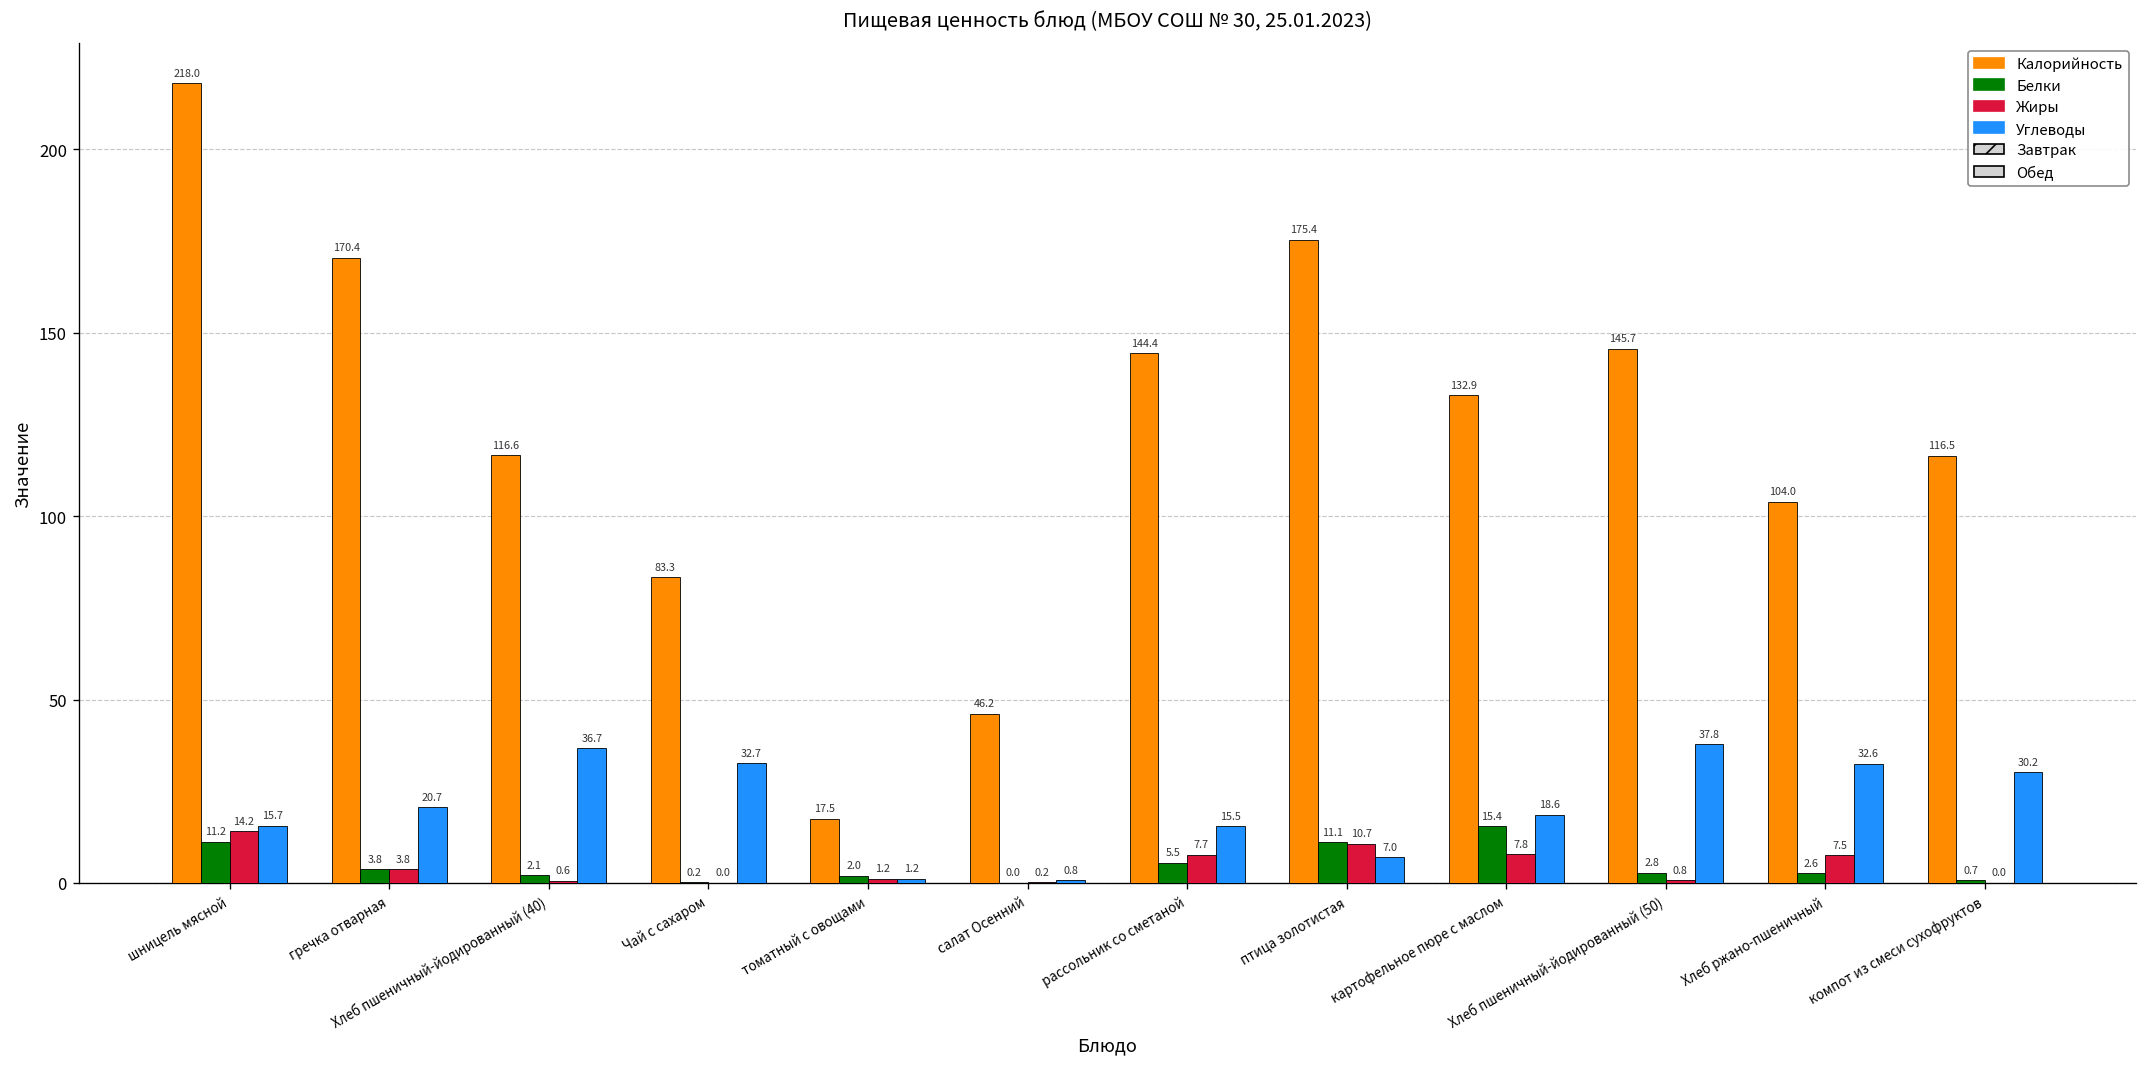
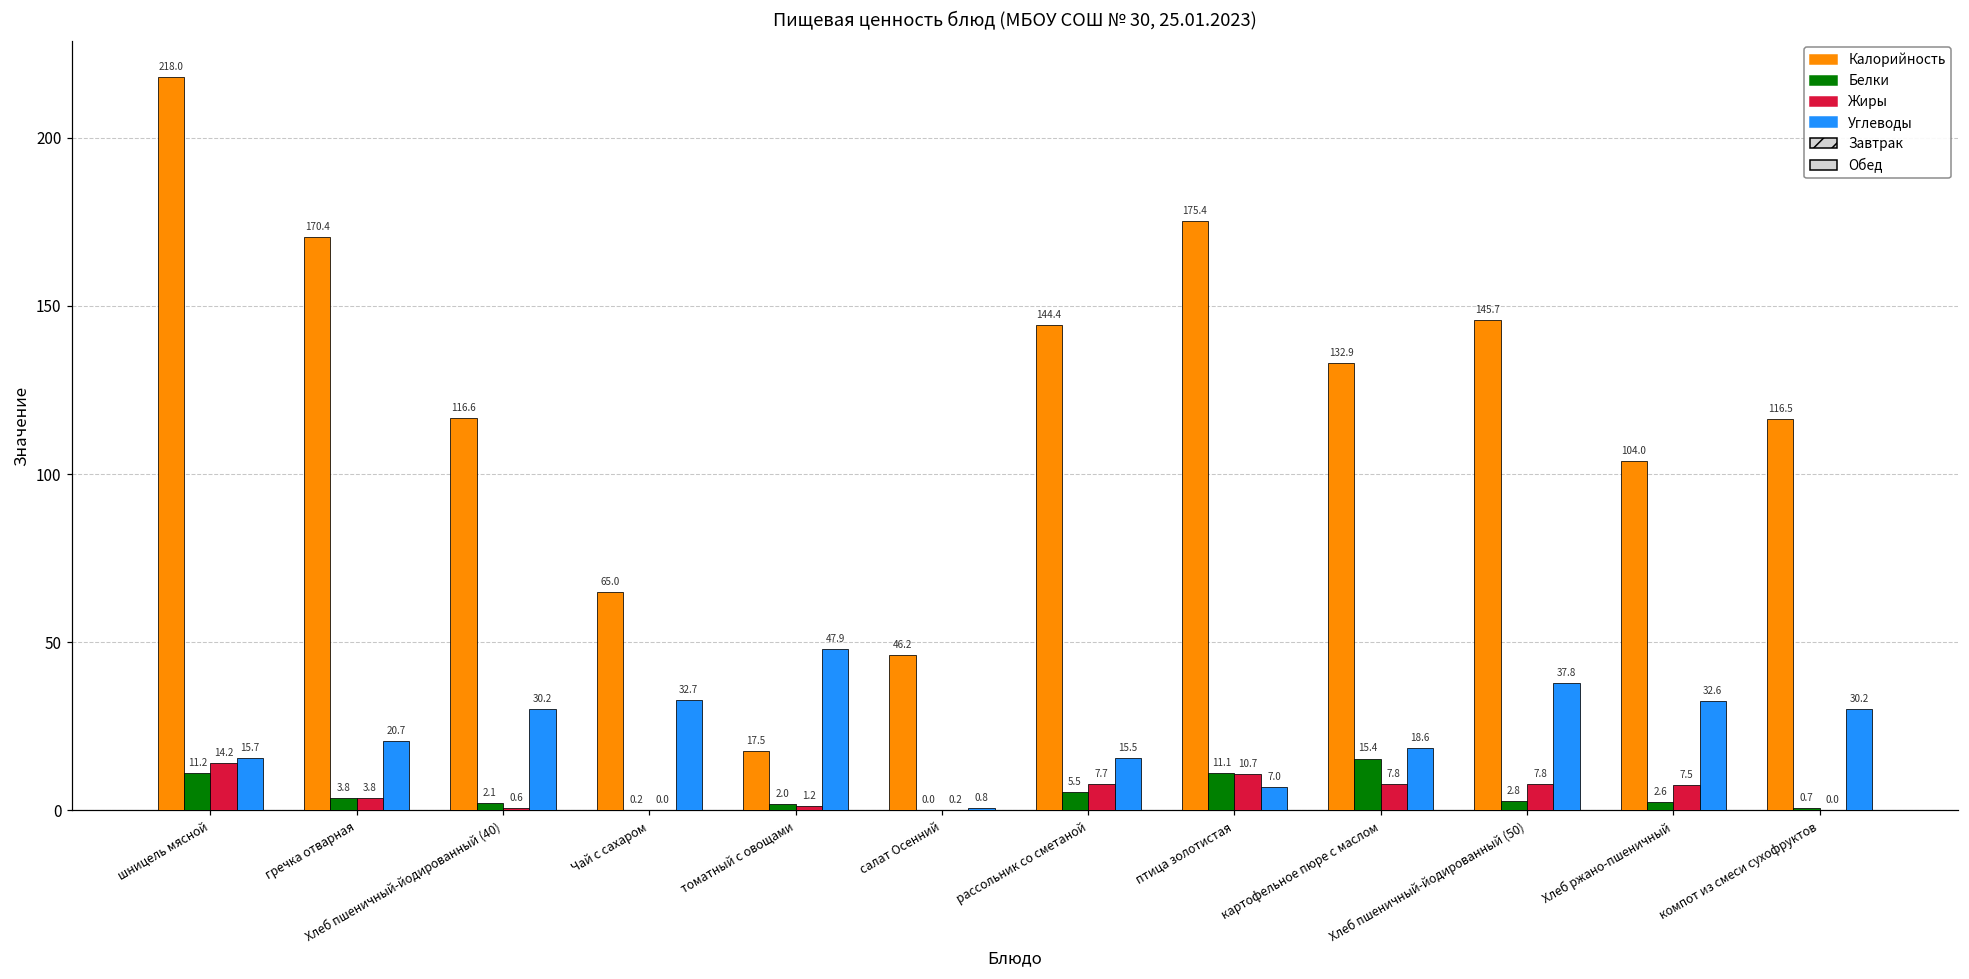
Углеводы, Хлеб пшеничный-йодированный (40): 36.7 -> 30.2
Калорийность, Чай с сахаром: 83.3 -> 65.0
Углеводы, томатный с овощами: 1.2 -> 47.9
Жиры, Хлеб пшеничный-йодированный (50): 0.8 -> 7.8
